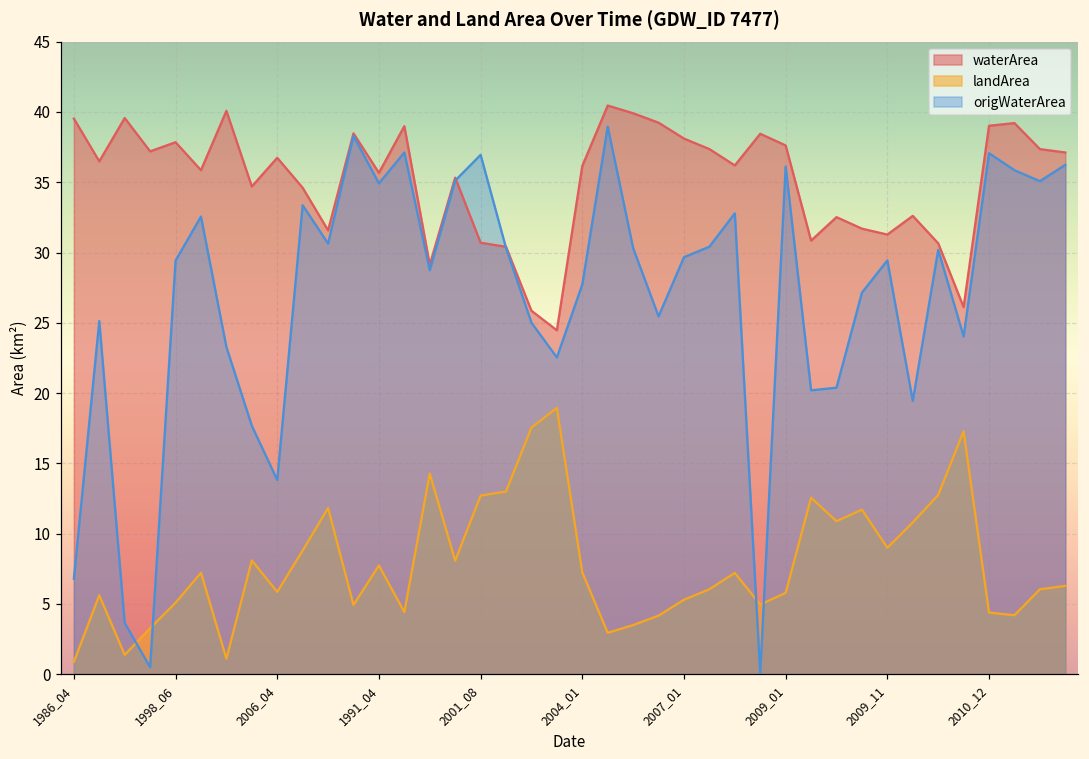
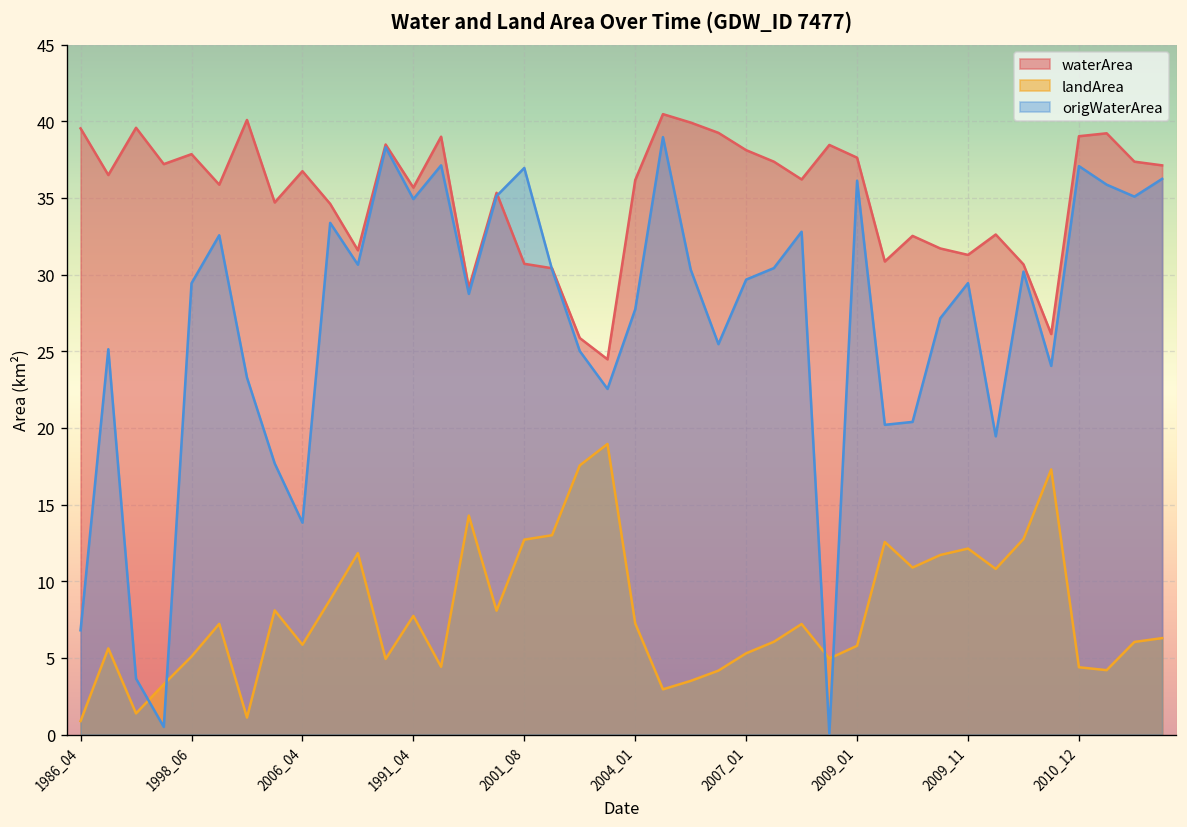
landArea, 2009_11: 9.0 -> 12.1
